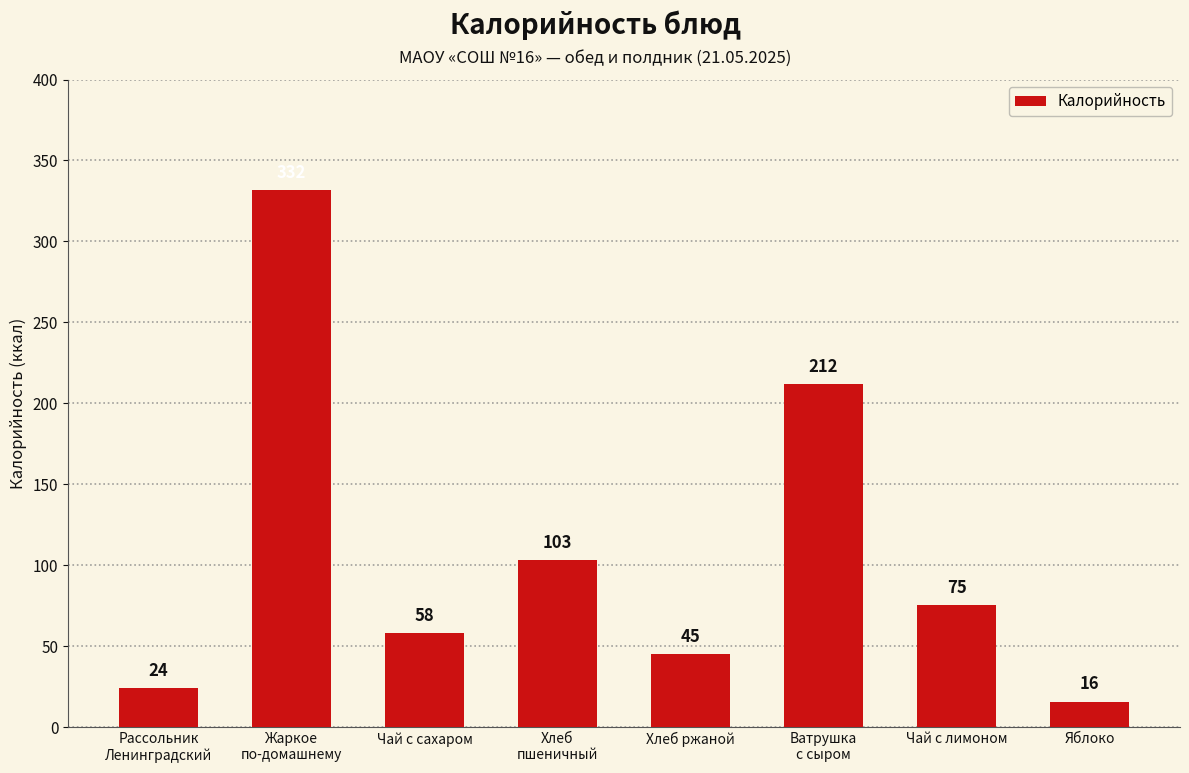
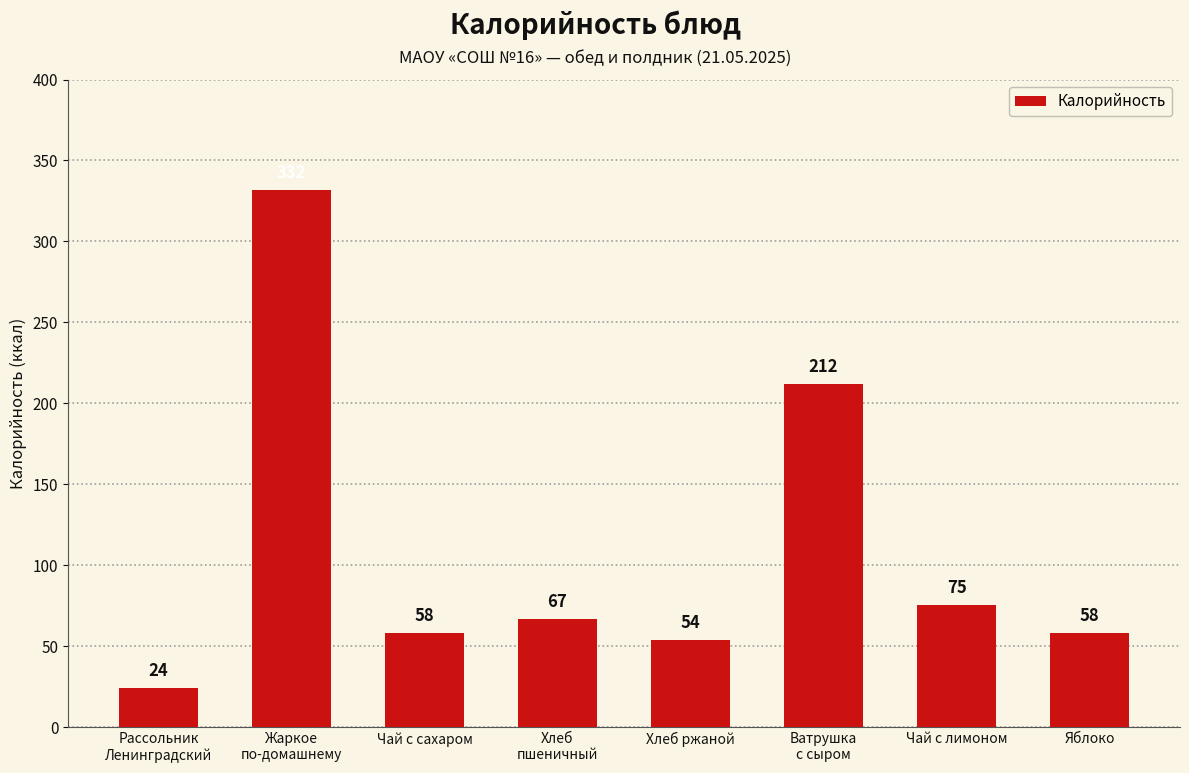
Хлеб пшеничный: 103 -> 67
Хлеб ржаной: 45 -> 54
Яблоко: 16 -> 58
